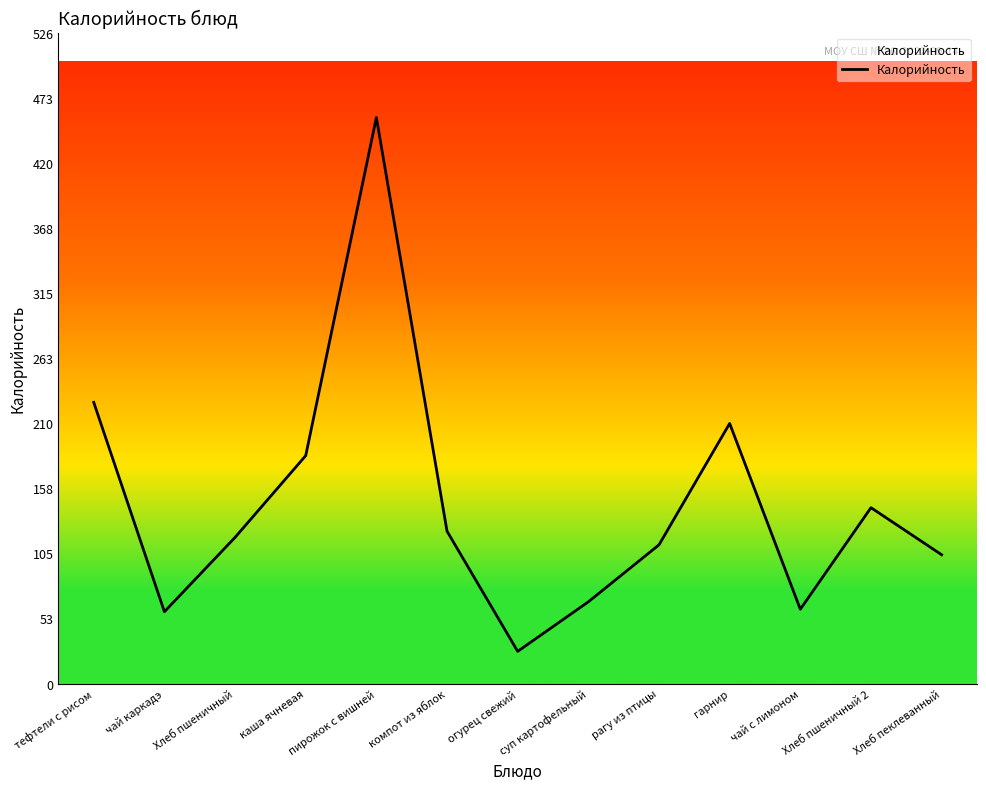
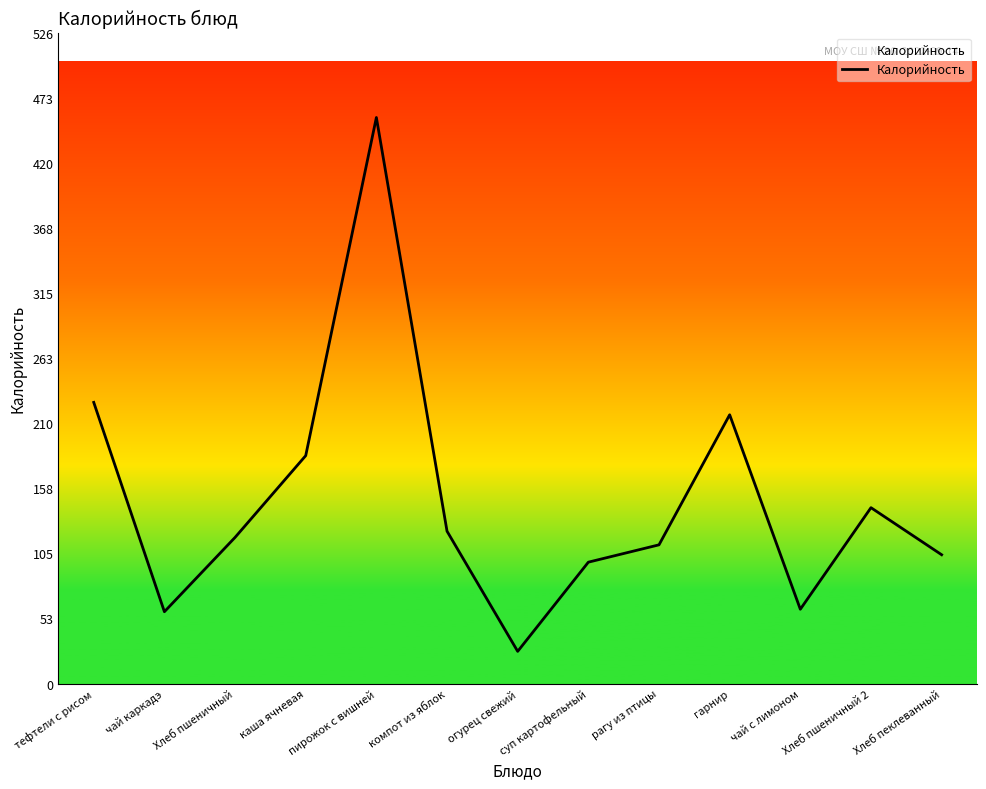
суп картофельный: 66 -> 98
гарнир: 210 -> 217
